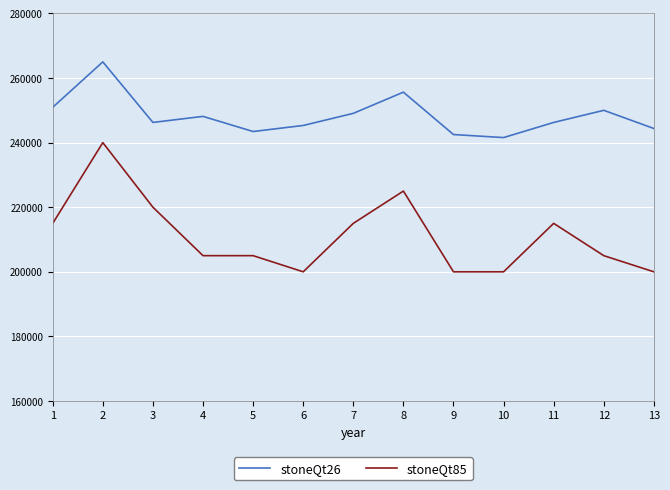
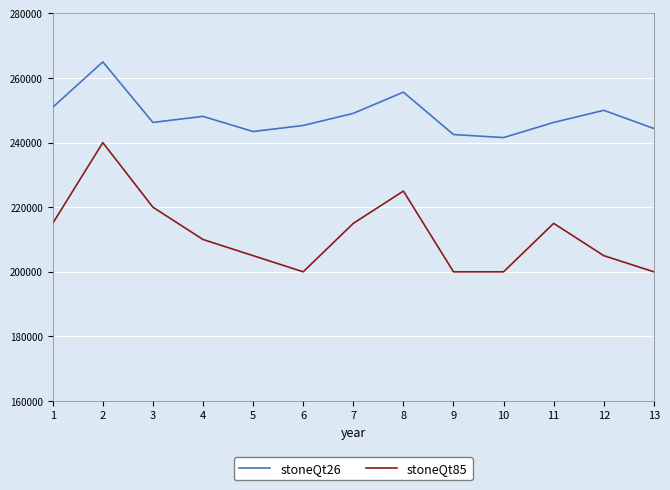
stoneQt85, 4: 205000 -> 210000
